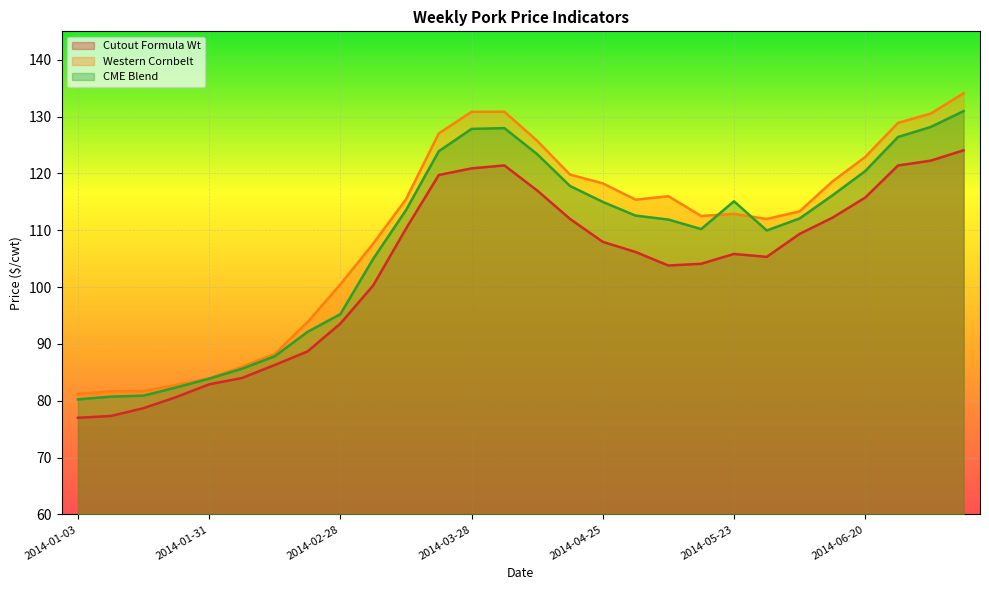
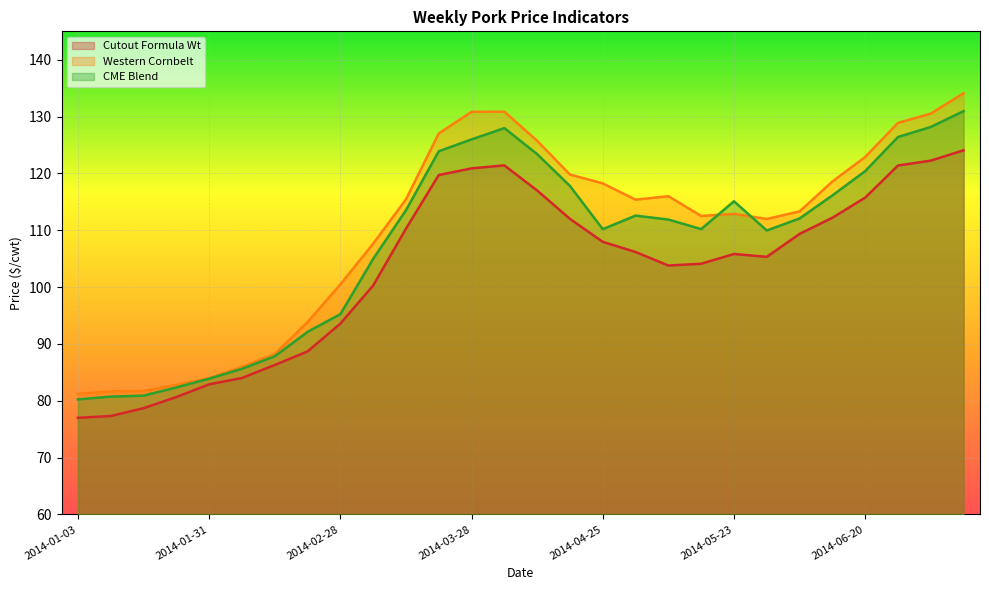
CME Blend, 2014-03-28: 128 -> 126
CME Blend, 2014-04-25: 115 -> 110
